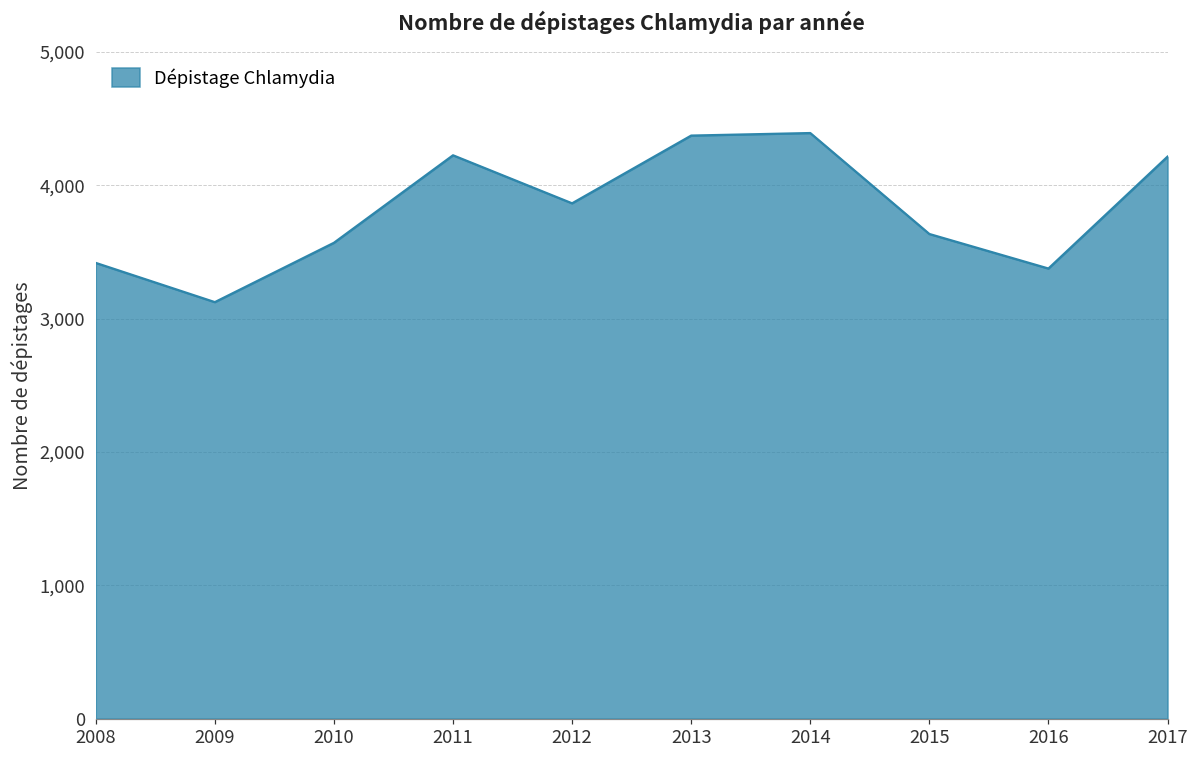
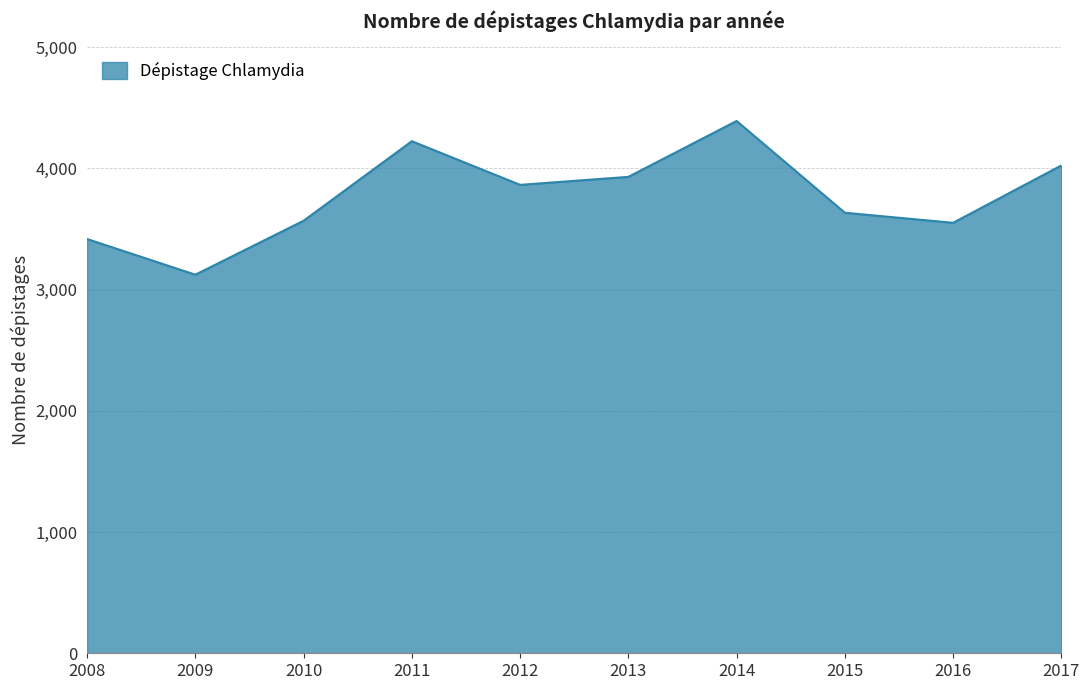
2013: 4,370 -> 3,930
2016: 3,380 -> 3,550
2017: 4,210 -> 4,020
